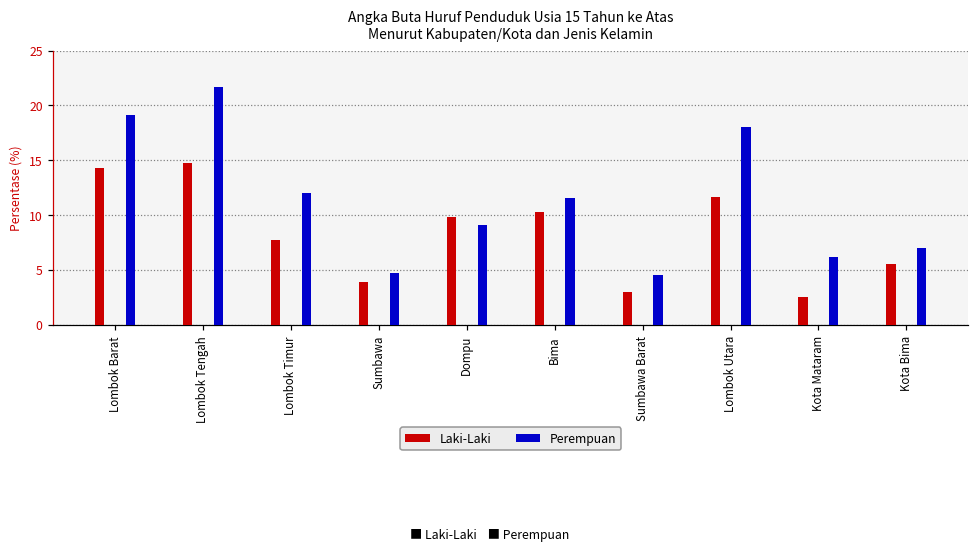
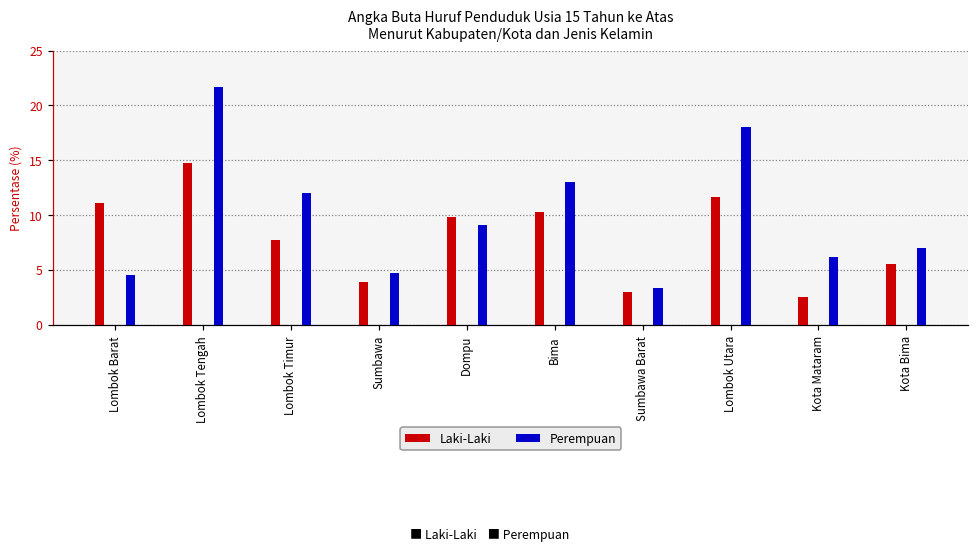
Laki-Laki, Lombok Barat: 14 -> 11
Perempuan, Lombok Barat: 19 -> 5
Perempuan, Bima: 12 -> 13
Perempuan, Sumbawa Barat: 5 -> 3
